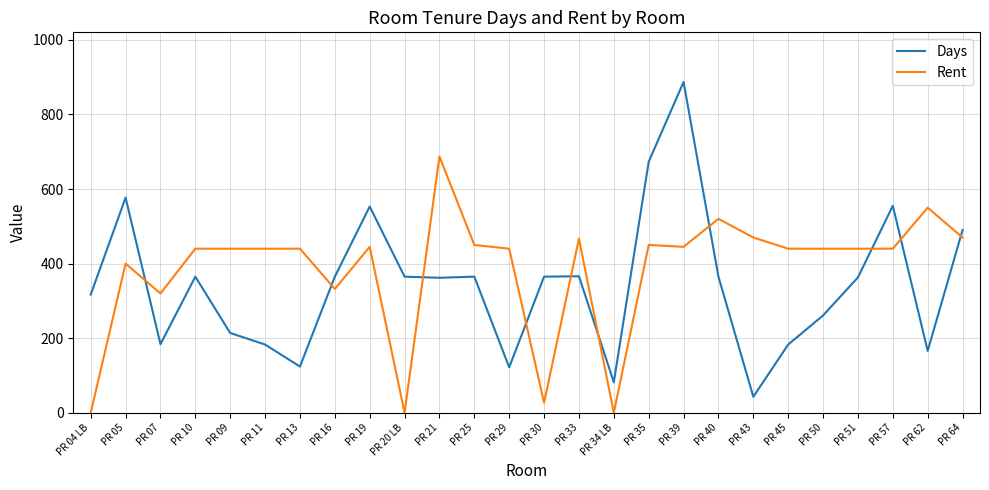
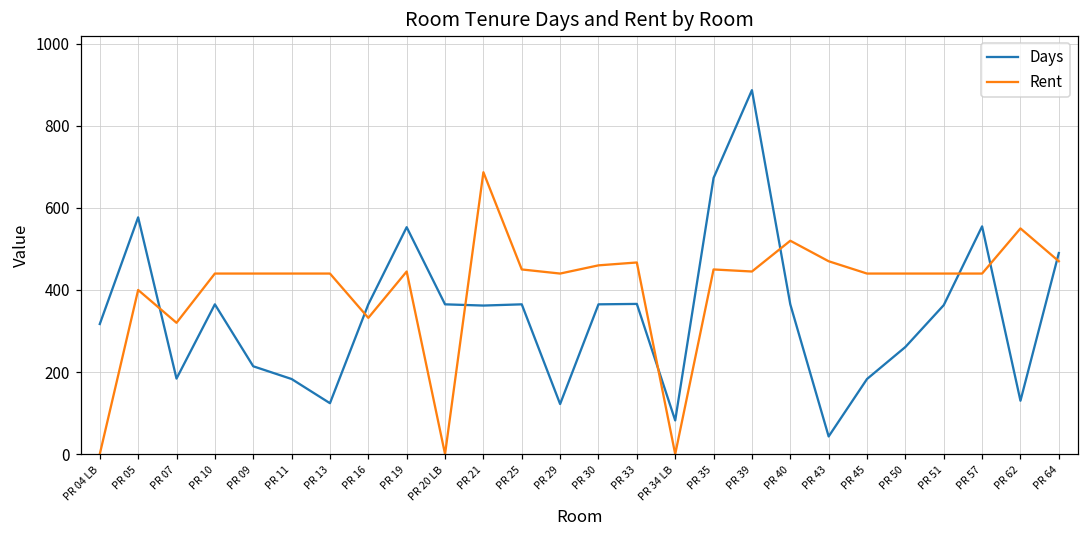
Rent, PR 30: 30 -> 460
Days, PR 62: 170 -> 130
